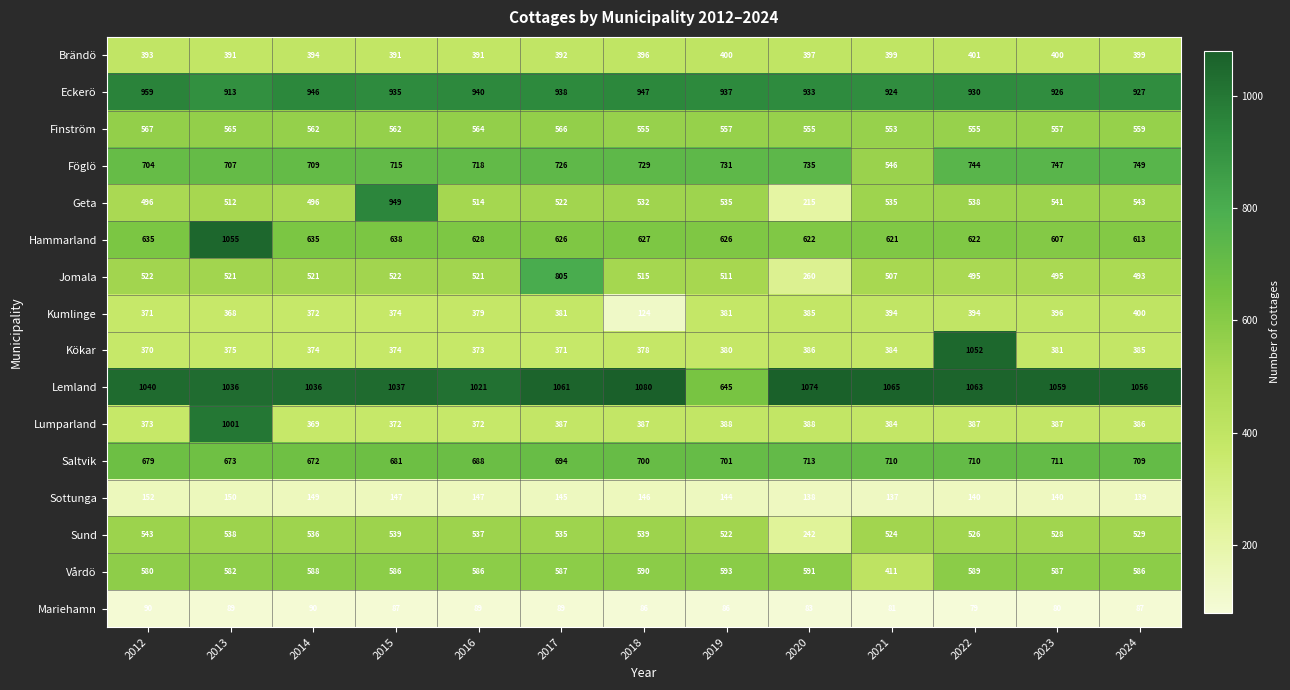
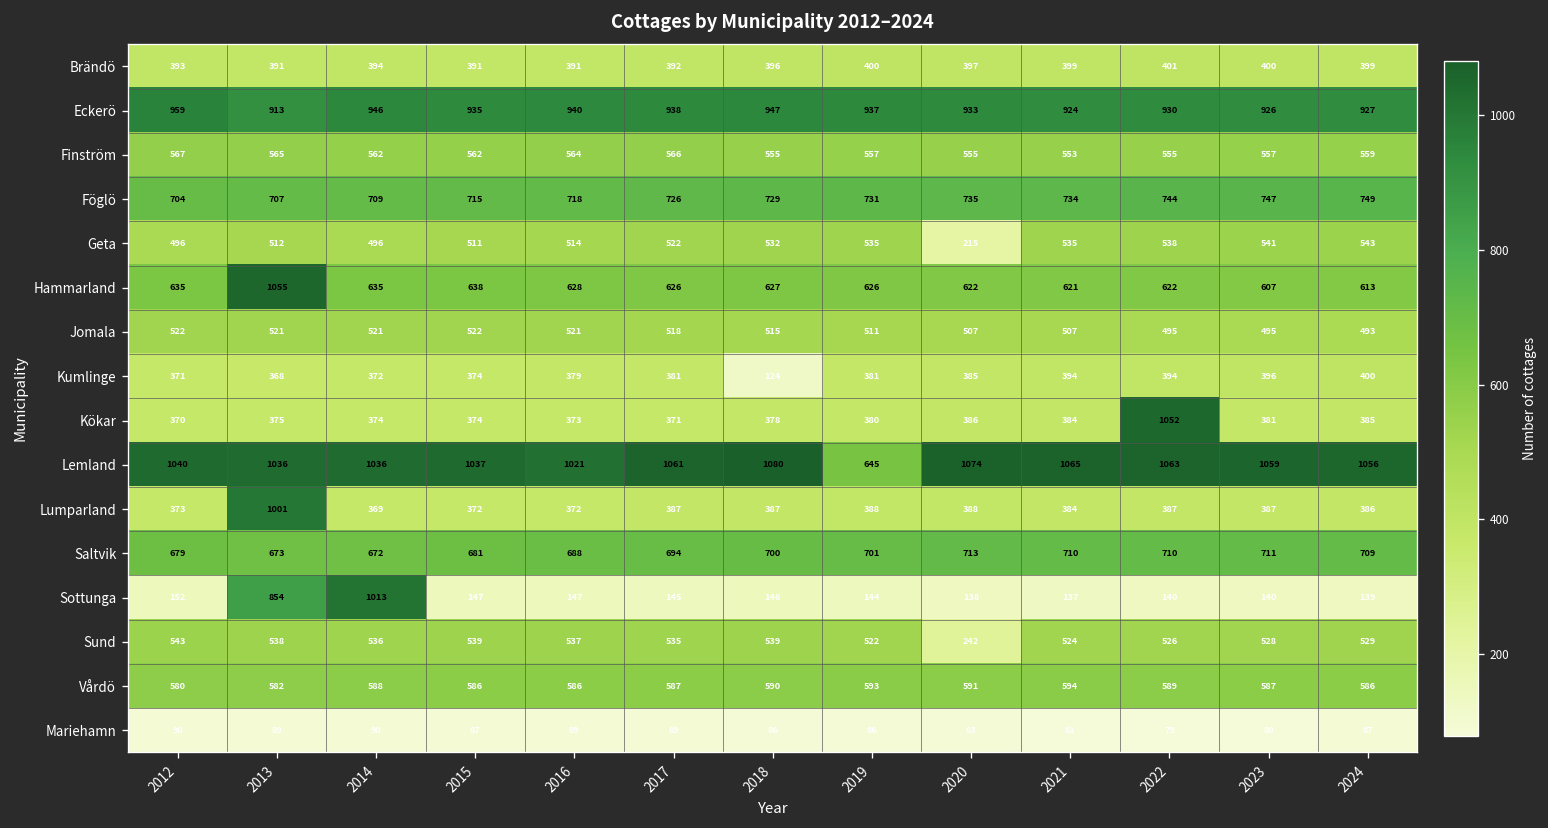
Föglö, 2021: 546 -> 734
Geta, 2015: 949 -> 511
Jomala, 2017: 805 -> 518
Jomala, 2020: 260 -> 507
Sottunga, 2013: 150 -> 854
Sottunga, 2014: 149 -> 1013
Vårdö, 2021: 411 -> 594
